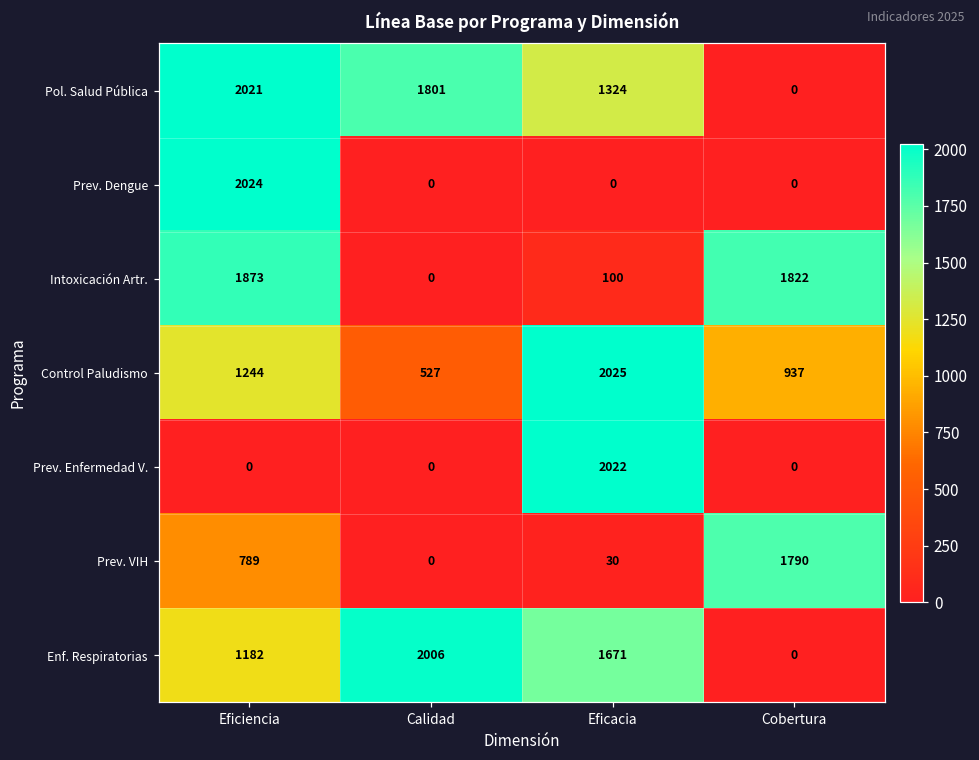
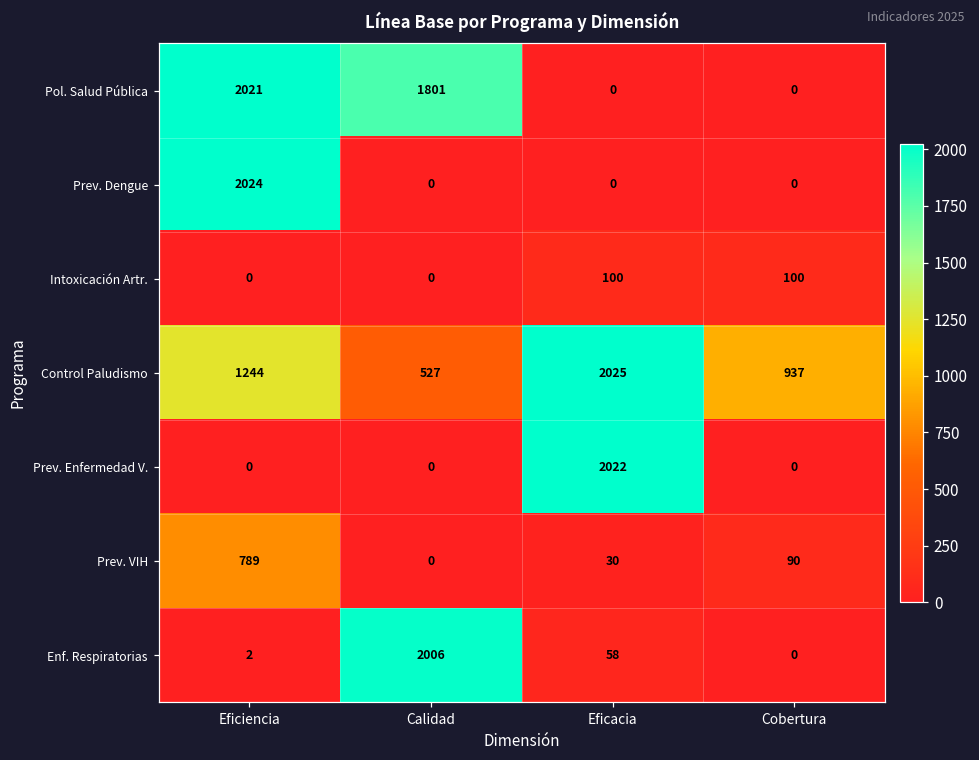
Pol. Salud Pública, Eficacia: 1324 -> 0
Intoxicación Artr., Eficiencia: 1873 -> 0
Intoxicación Artr., Cobertura: 1822 -> 100
Prev. VIH, Cobertura: 1790 -> 90
Enf. Respiratorias, Eficiencia: 1182 -> 2
Enf. Respiratorias, Eficacia: 1671 -> 58
